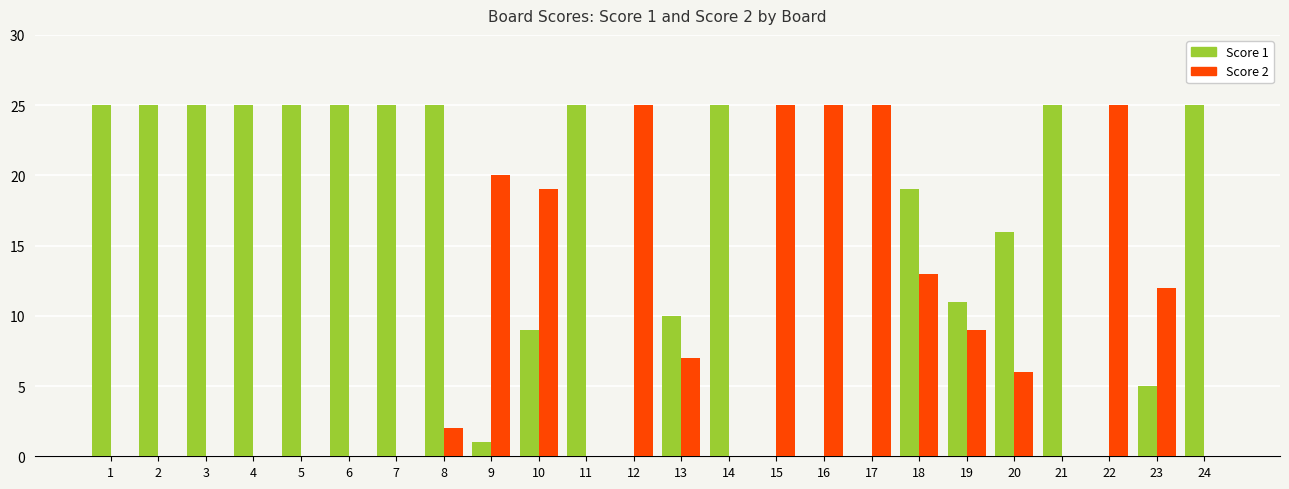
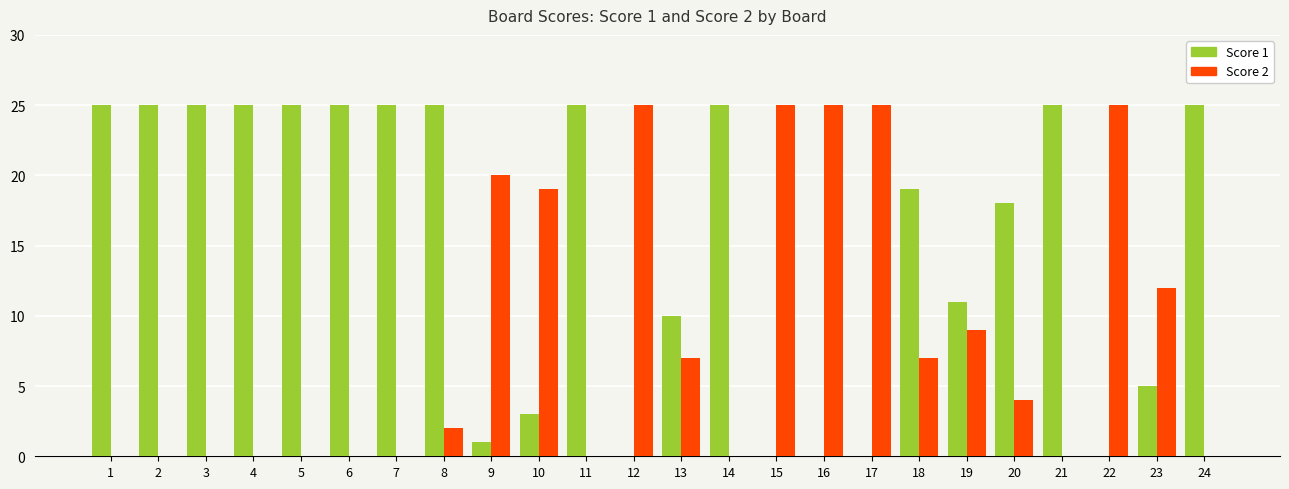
Score 1, 10: 9 -> 3
Score 2, 18: 13 -> 7
Score 1, 20: 16 -> 18
Score 2, 20: 6 -> 4
